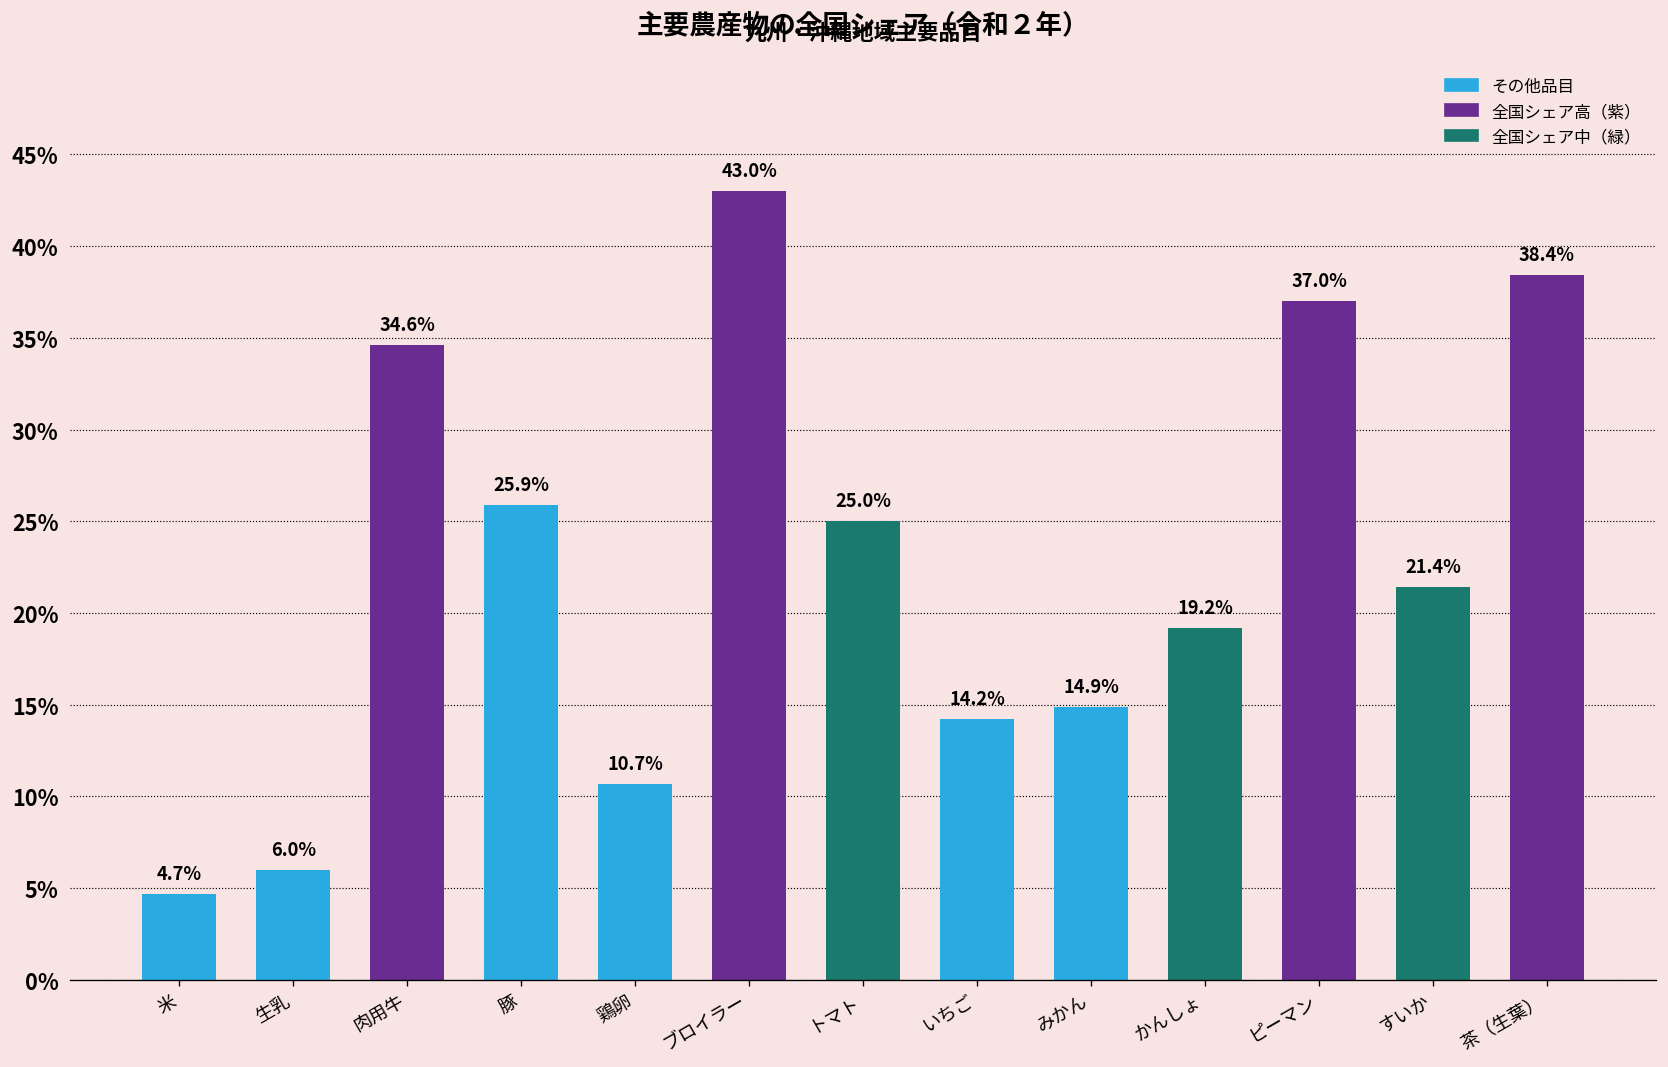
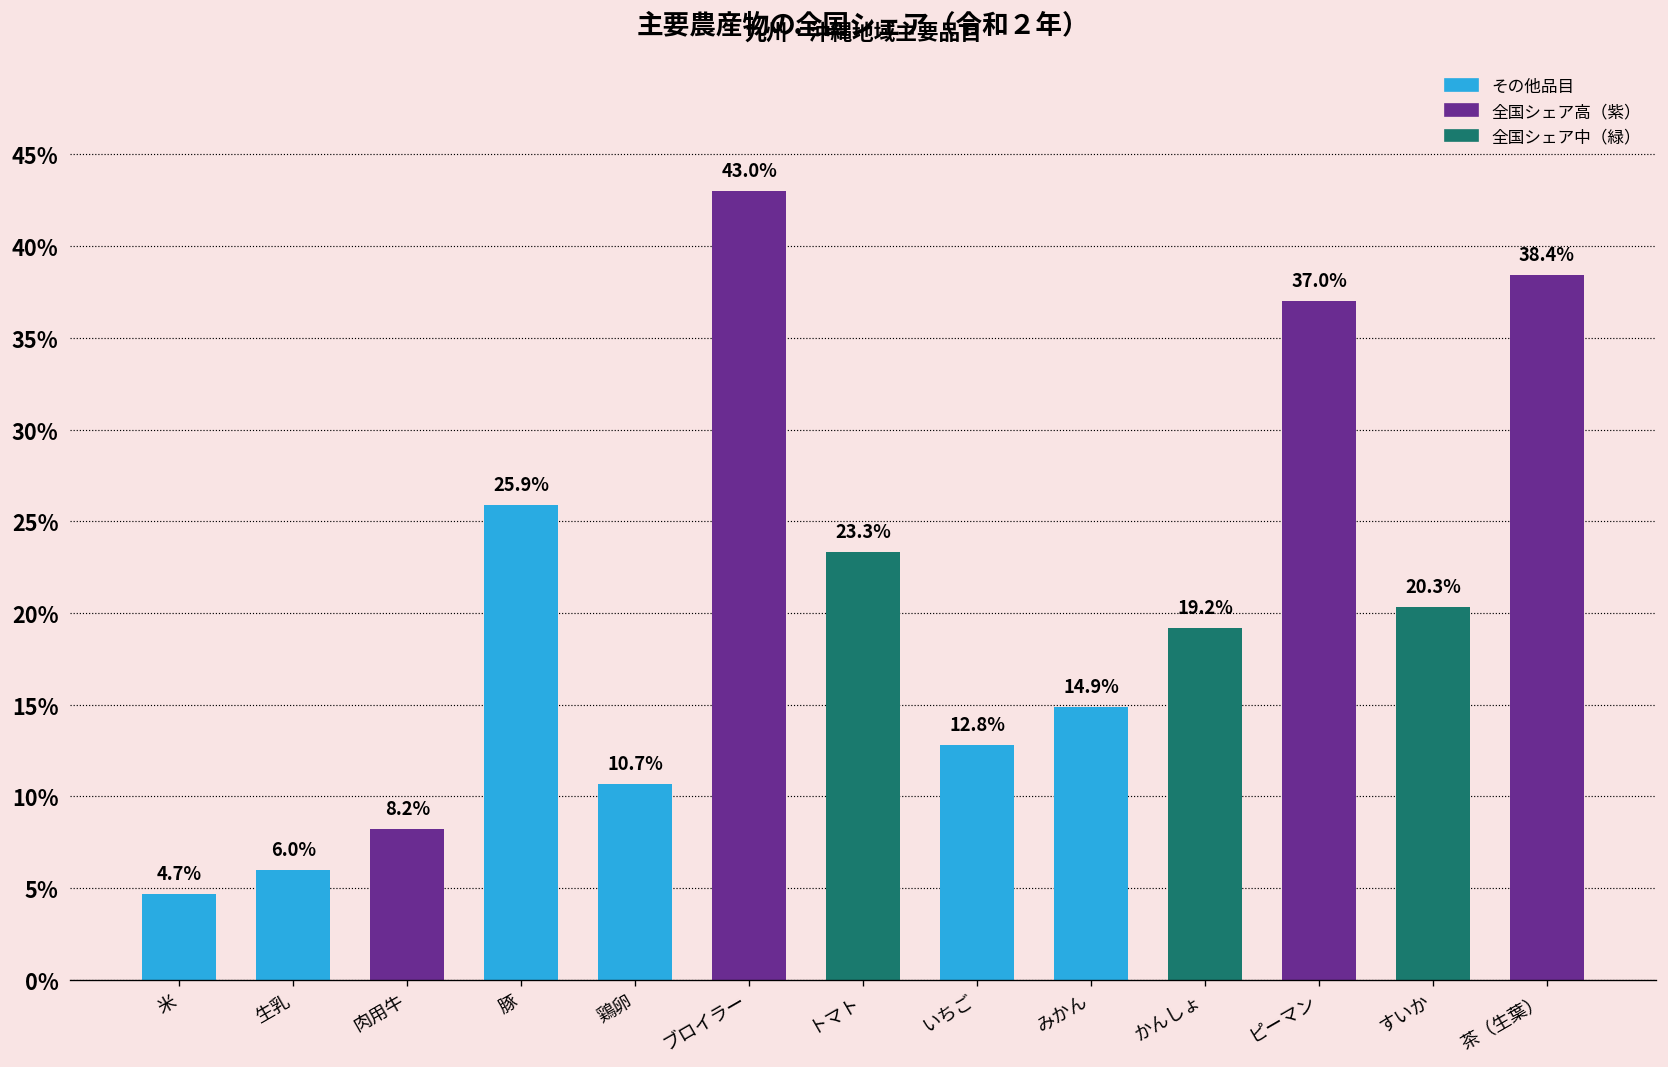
肉用牛: 34.6% -> 8.2%
トマト: 25.0% -> 23.3%
いちご: 14.2% -> 12.8%
すいか: 21.4% -> 20.3%
